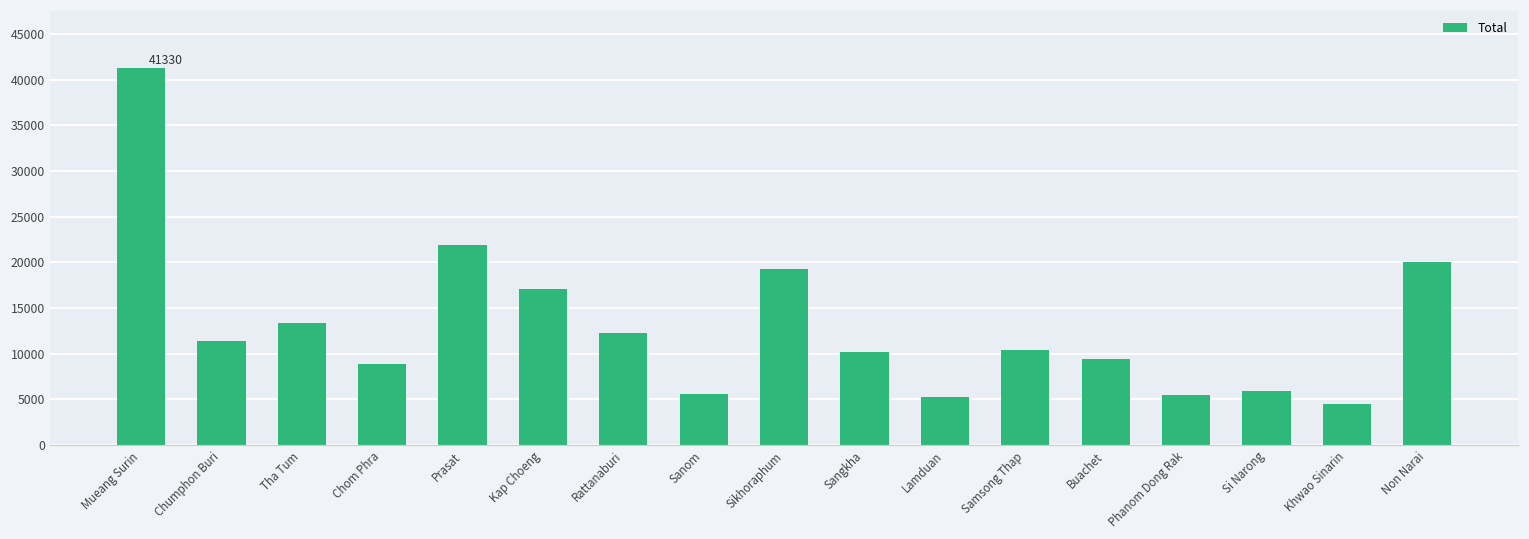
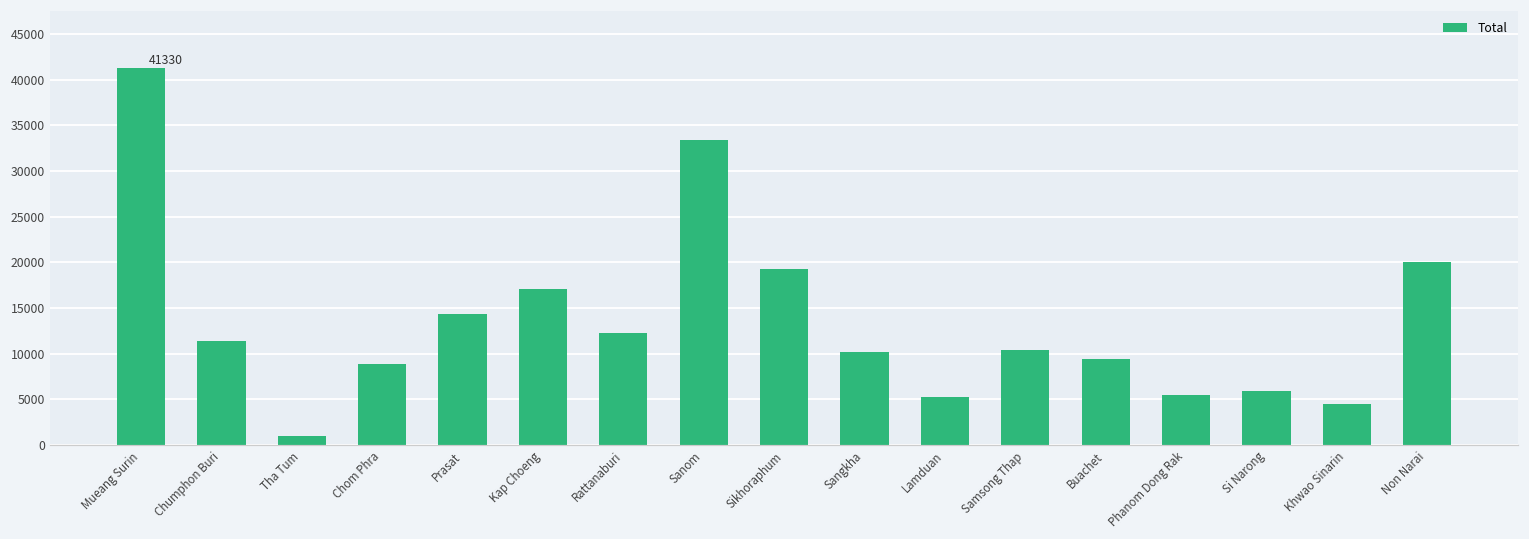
Tha Tum: 13000 -> 1000
Prasat: 22000 -> 14000
Sanom: 6000 -> 33000
